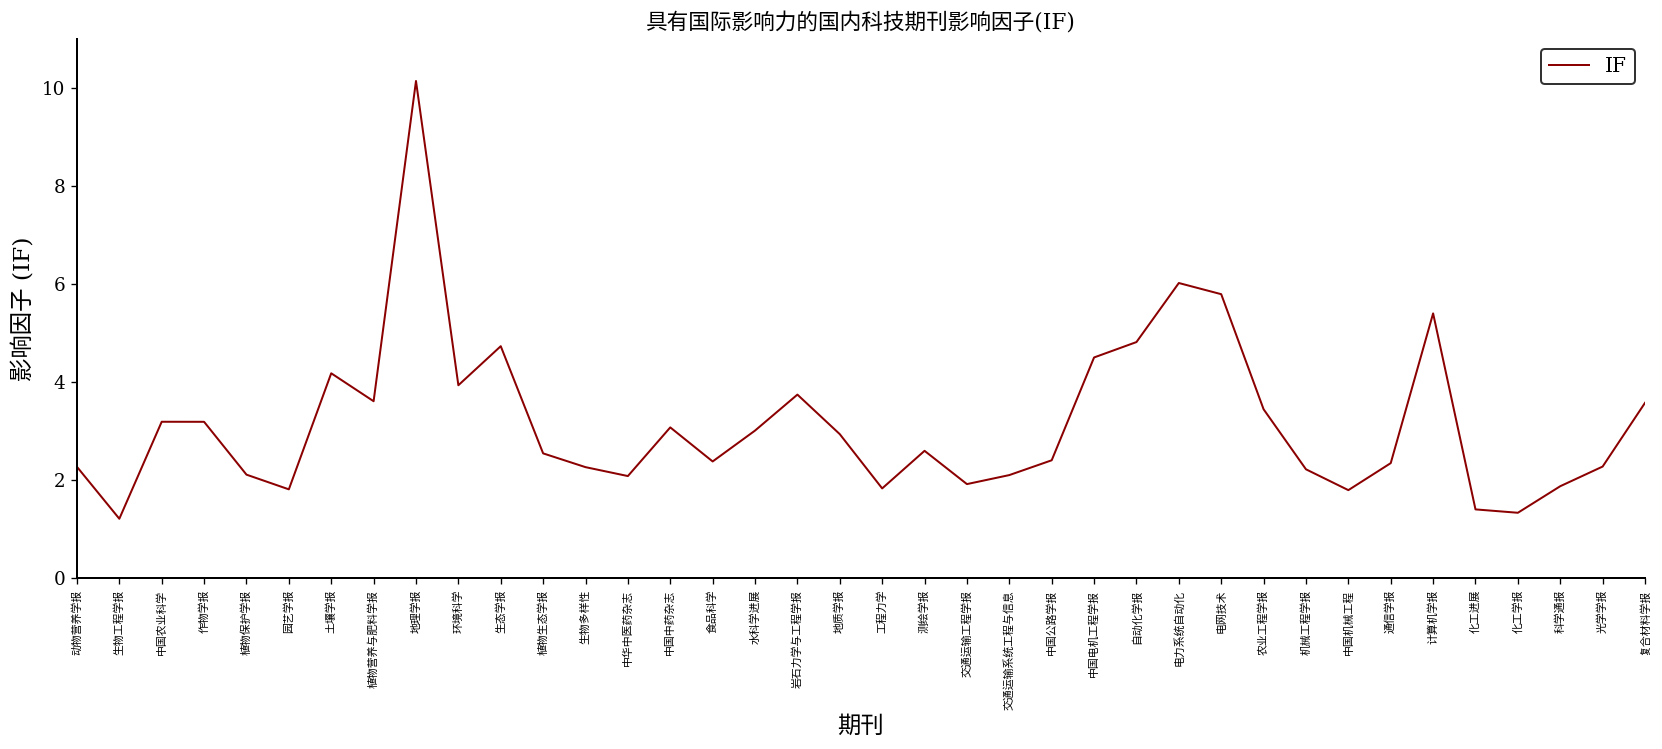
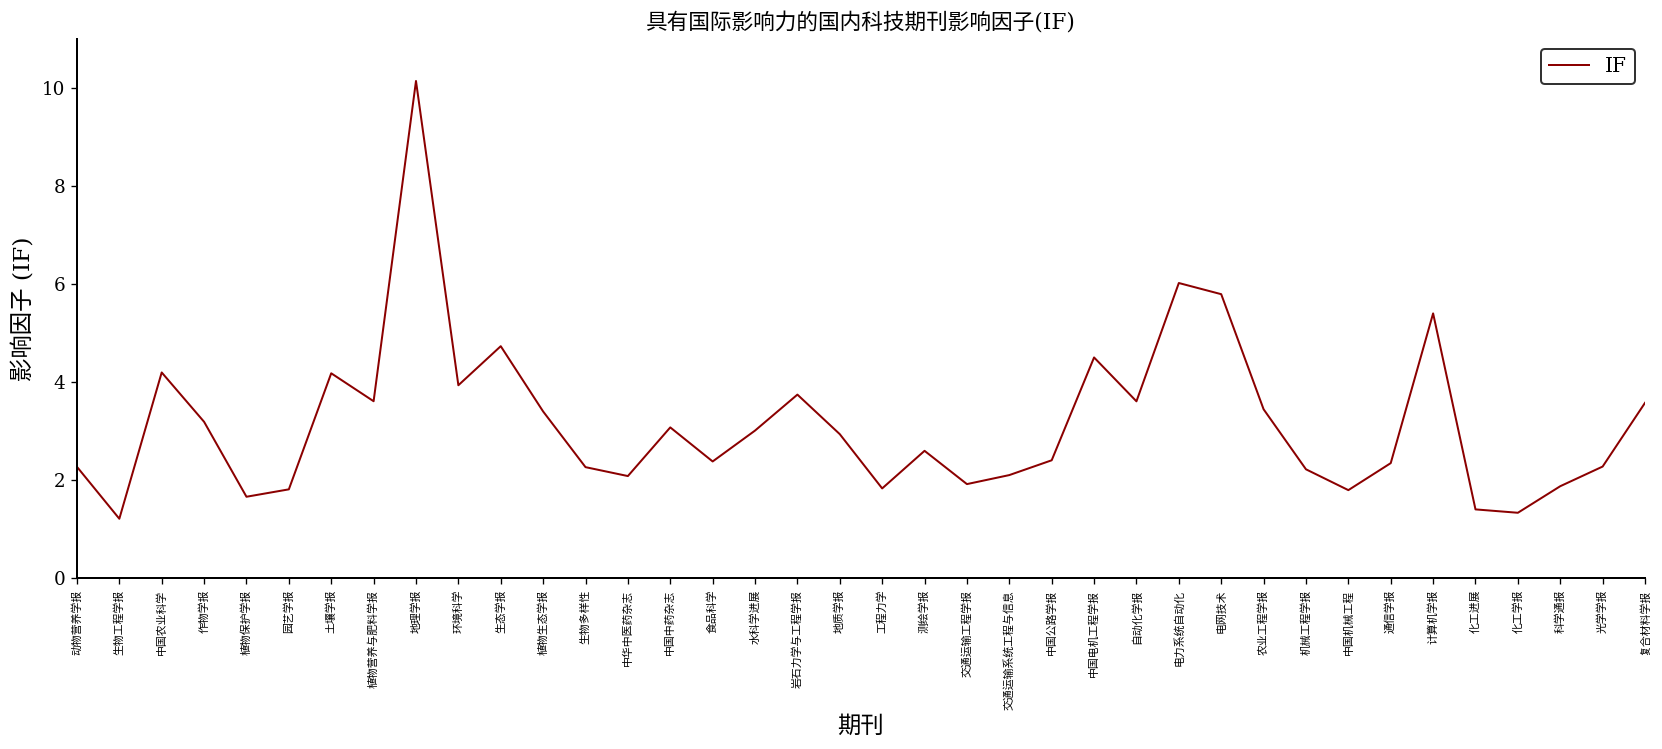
中国农业科学: 3.2 -> 4.2
植物保护学报: 2.1 -> 1.7
植物生态学报: 2.5 -> 3.4
自动化学报: 4.8 -> 3.6
